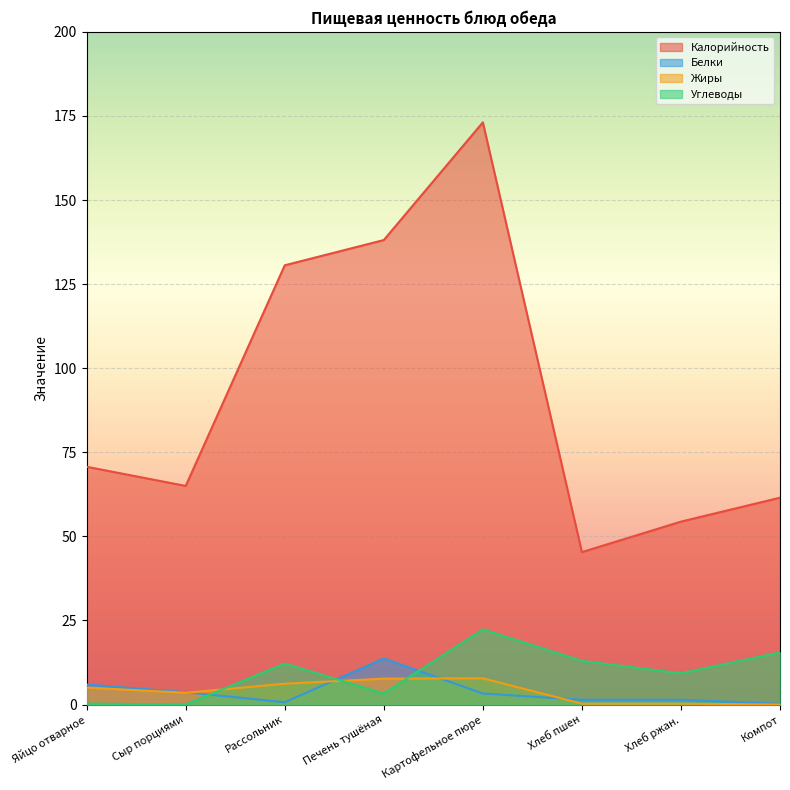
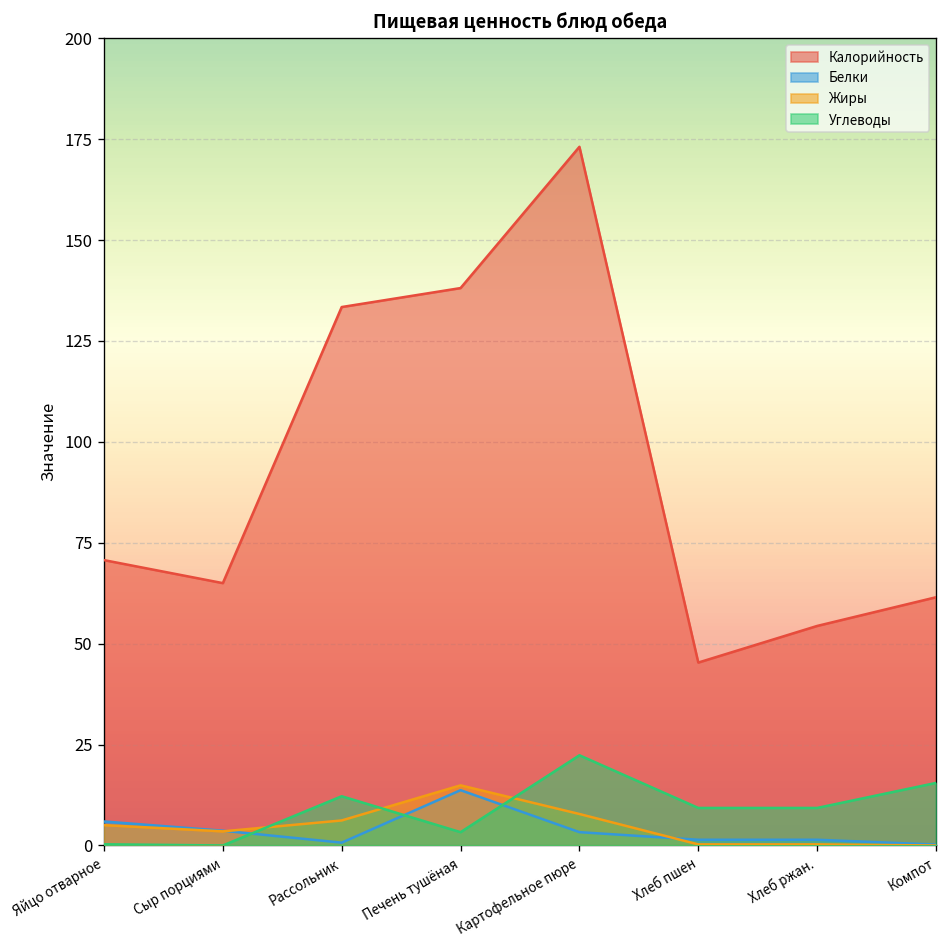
Калорийность, Рассольник: 131 -> 133
Жиры, Печень тушёная: 8 -> 15
Углеводы, Хлеб пшен: 13 -> 9
